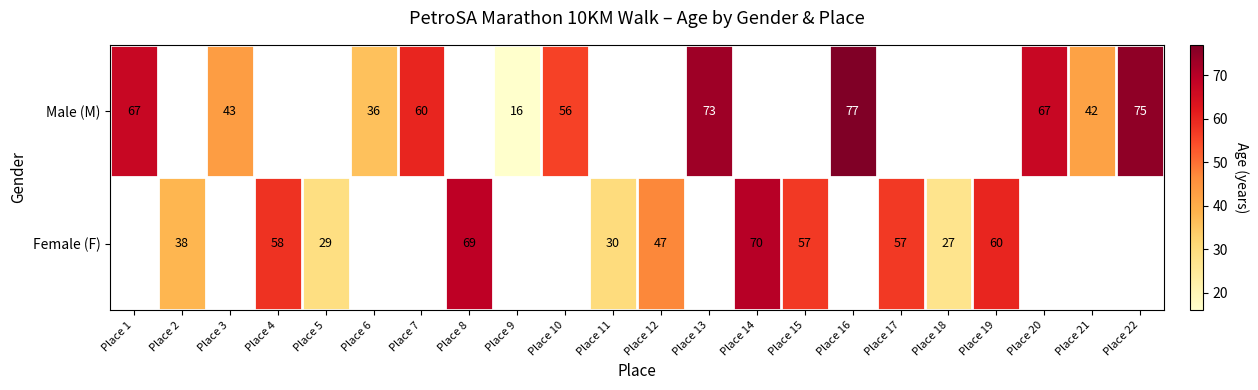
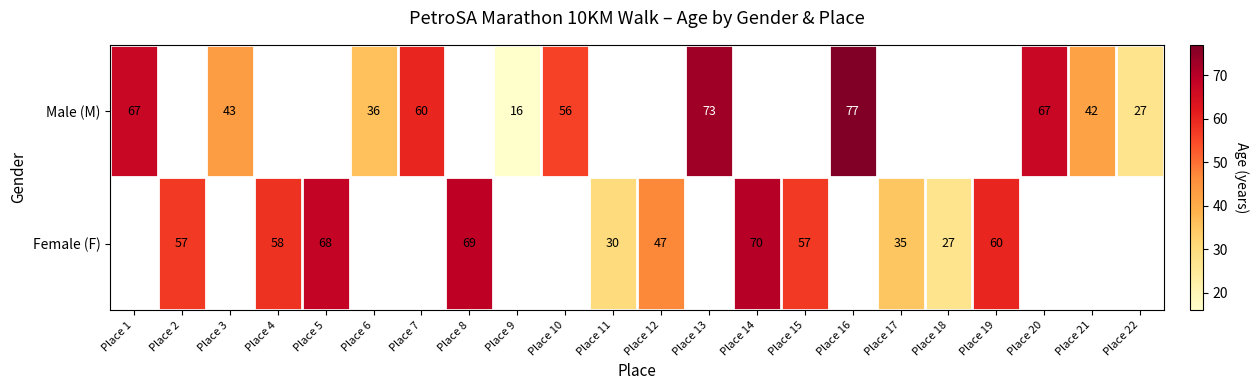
Male (M), Place 22: 75 -> 27
Female (F), Place 2: 38 -> 57
Female (F), Place 5: 29 -> 68
Female (F), Place 17: 57 -> 35
